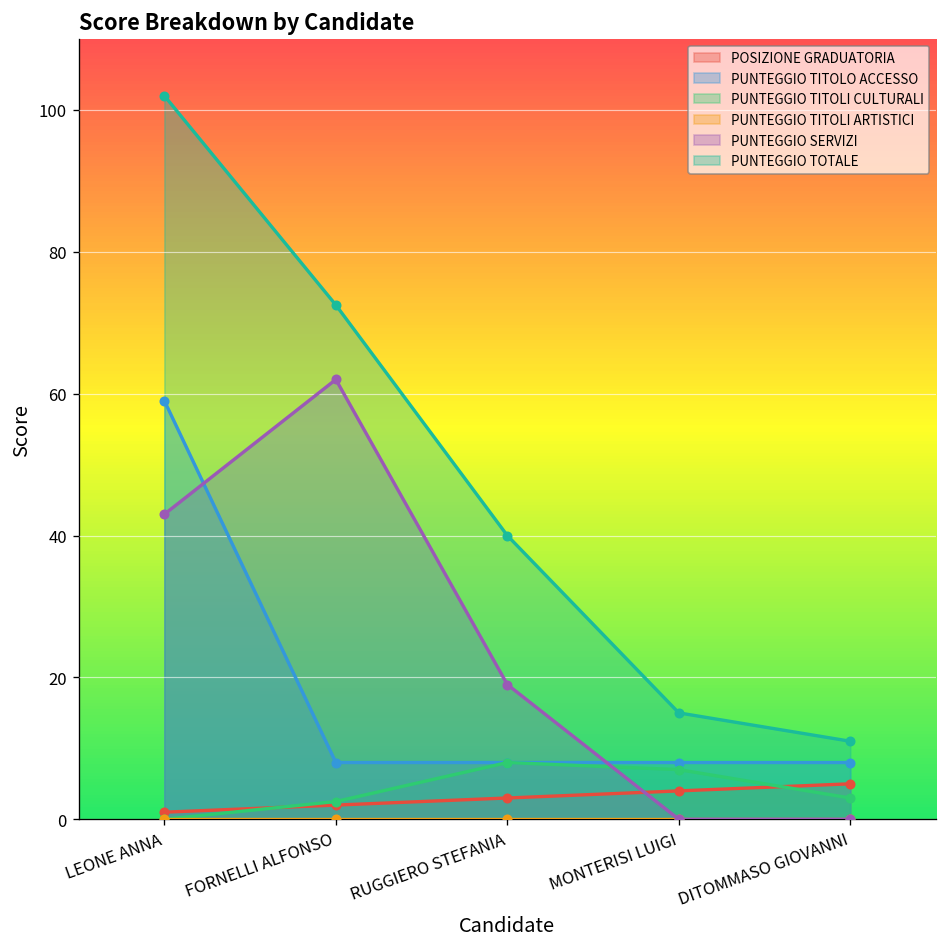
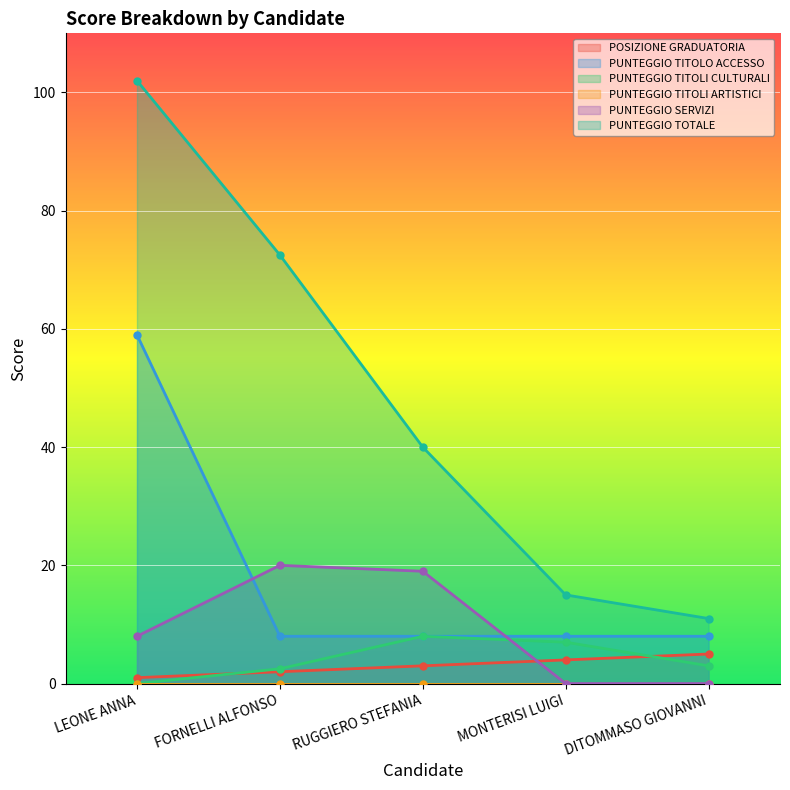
PUNTEGGIO SERVIZI, LEONE ANNA: 43 -> 8
PUNTEGGIO SERVIZI, FORNELLI ALFONSO: 62 -> 20
